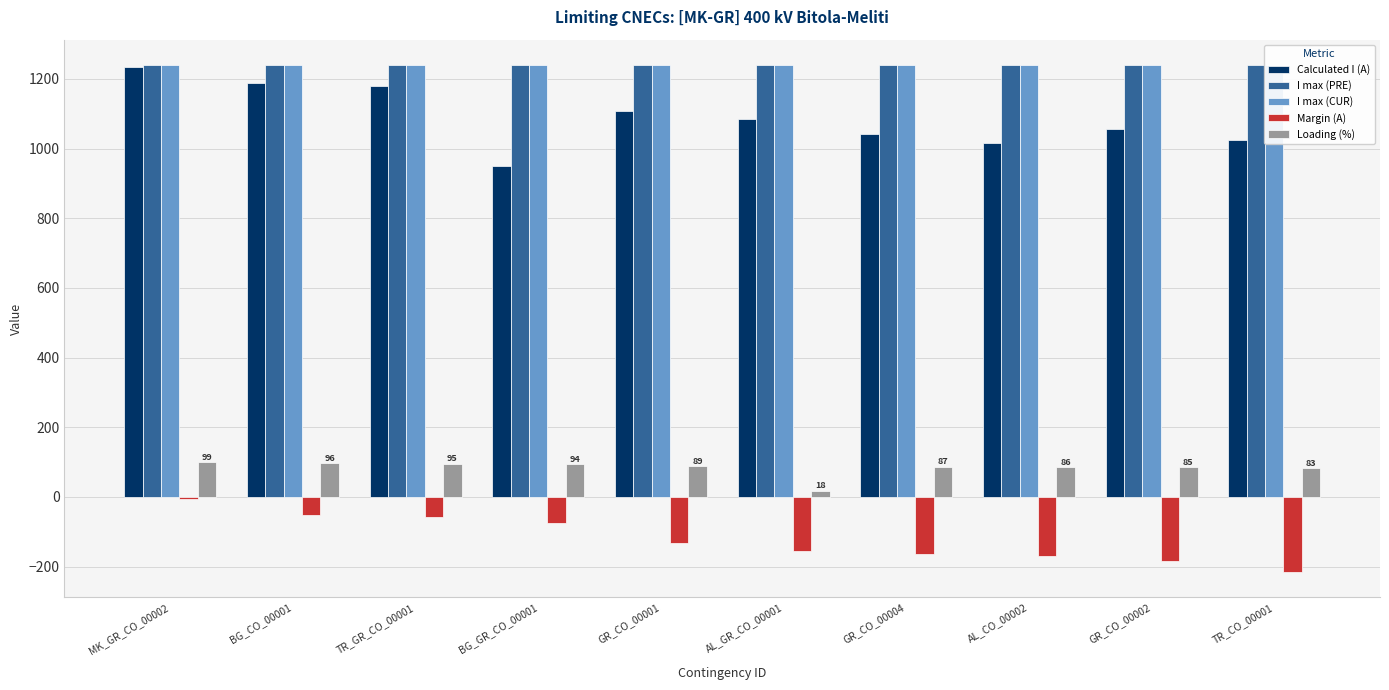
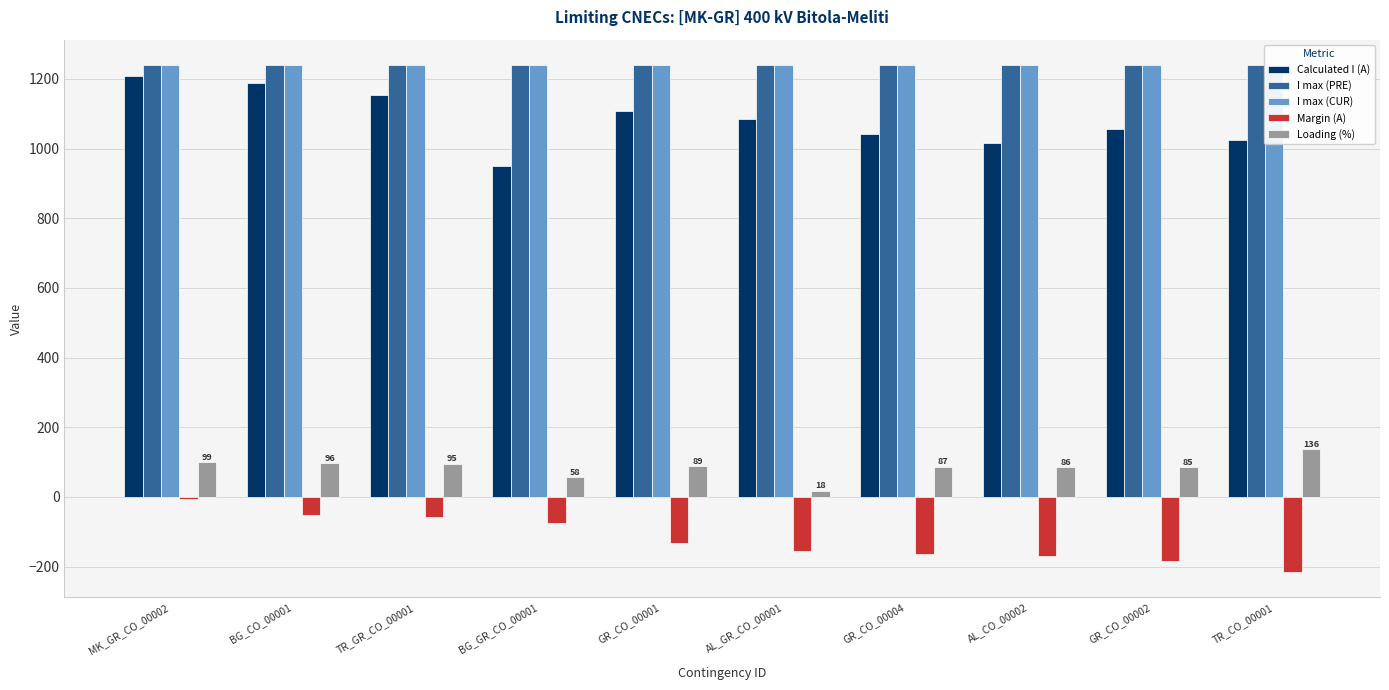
Calculated I (A), MK_GR_CO_00002: 1230 -> 1210
Calculated I (A), TR_GR_CO_00001: 1180 -> 1150
Loading (%), BG_GR_CO_00001: 94 -> 58
Loading (%), TR_CO_00001: 83 -> 136
